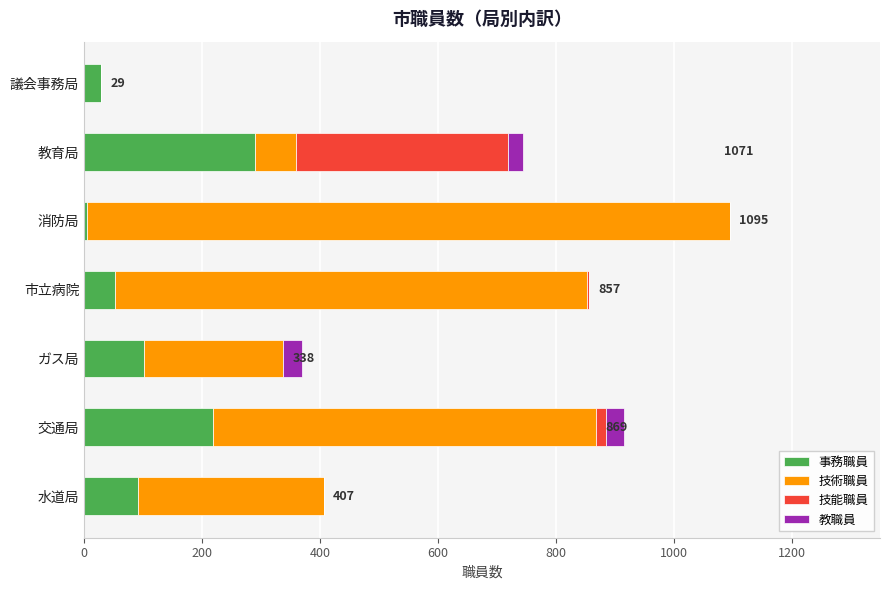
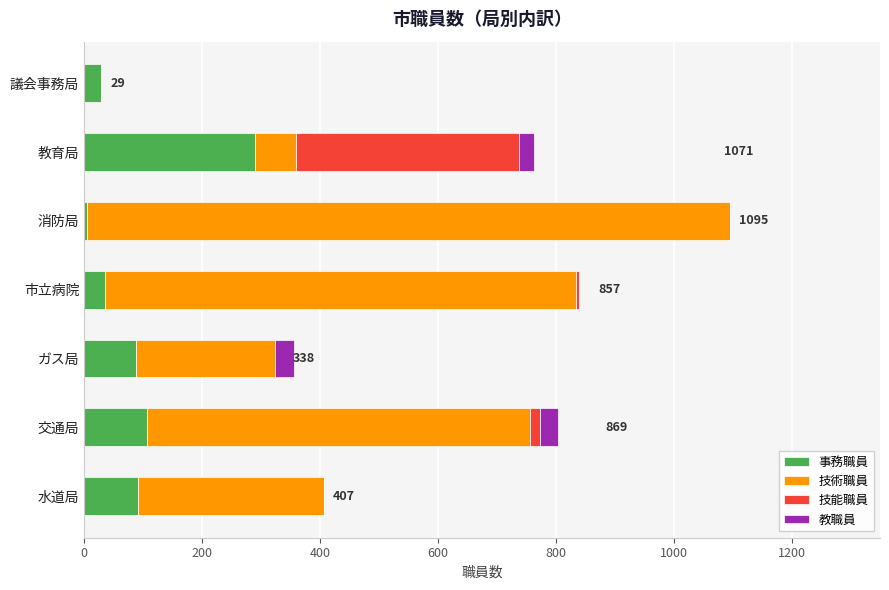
技能職員, 教育局: 360 -> 380
事務職員, 市立病院: 50 -> 40
事務職員, ガス局: 100 -> 90
事務職員, 交通局: 220 -> 110
